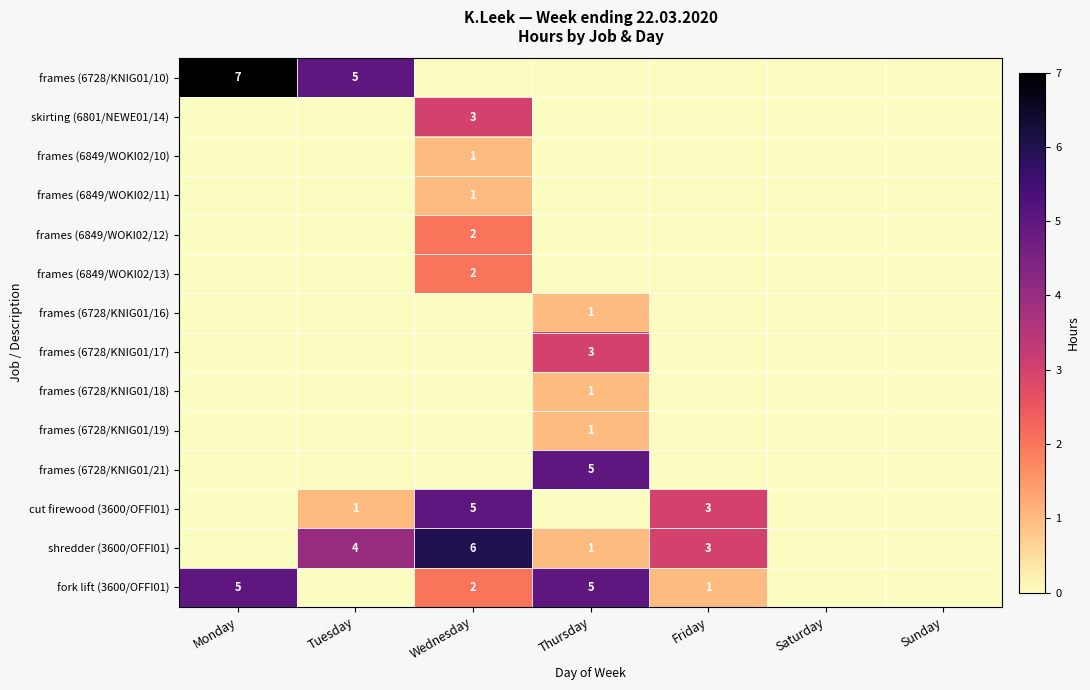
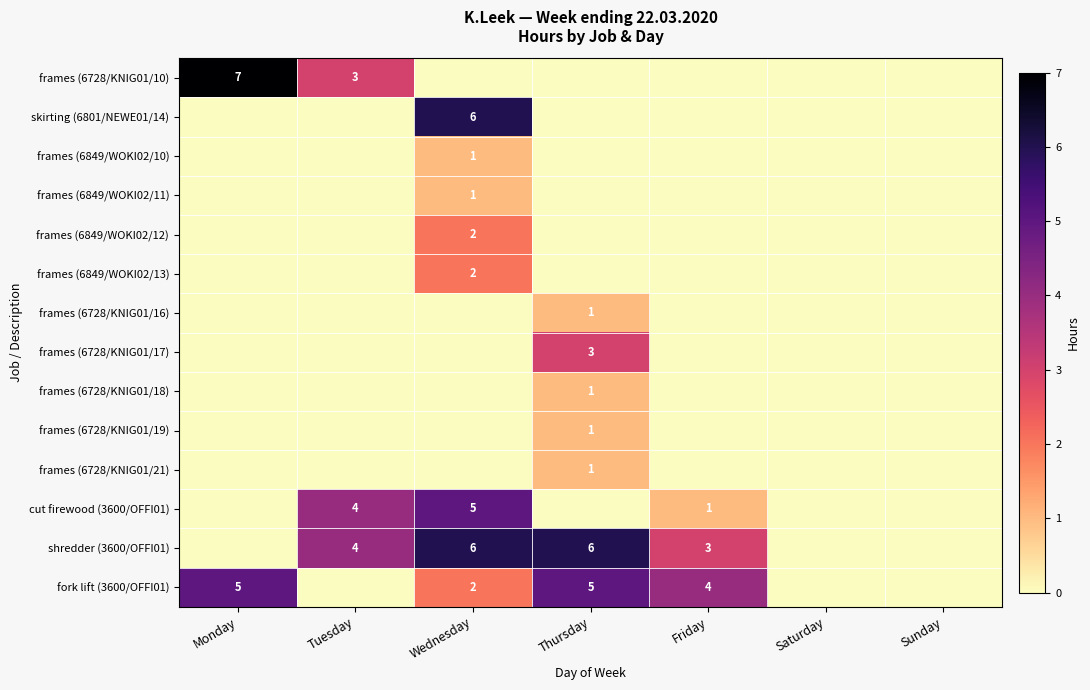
frames (6728/KNIG01/10), Tuesday: 5 -> 3
skirting (6801/NEWE01/14), Wednesday: 3 -> 6
frames (6728/KNIG01/21), Thursday: 5 -> 1
cut firewood (3600/OFFI01), Tuesday: 1 -> 4
cut firewood (3600/OFFI01), Friday: 3 -> 1
shredder (3600/OFFI01), Thursday: 1 -> 6
fork lift (3600/OFFI01), Friday: 1 -> 4
